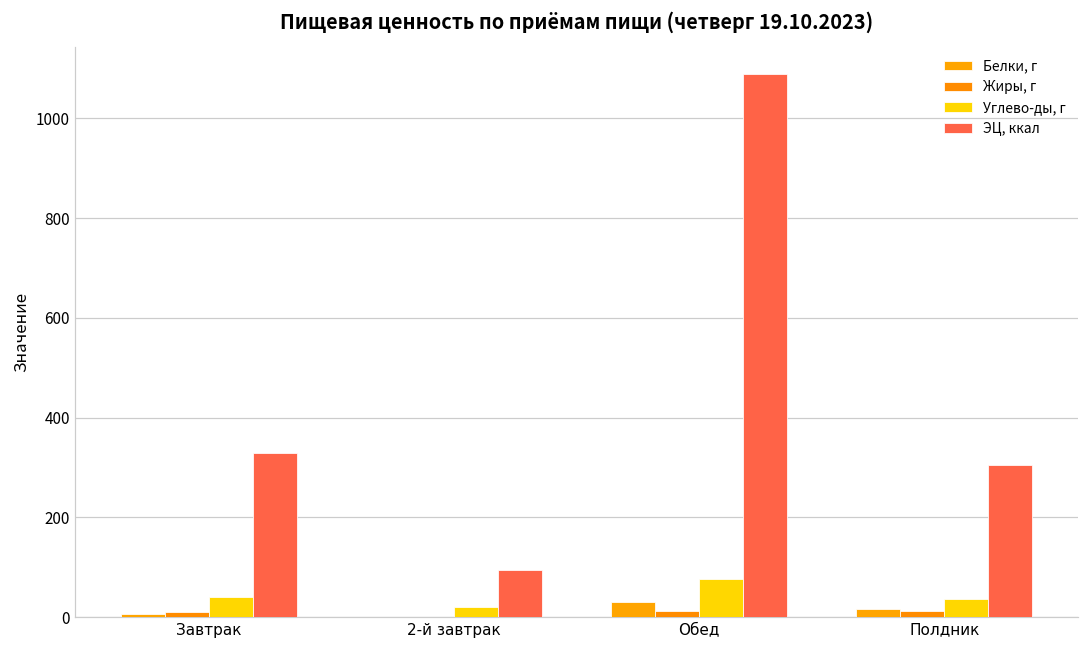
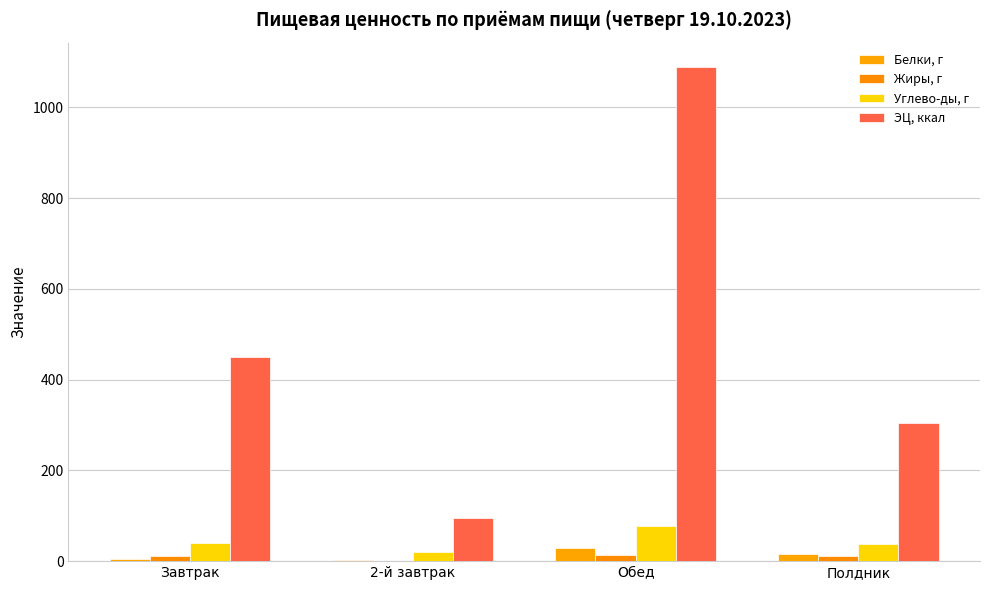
ЭЦ, ккал, Завтрак: 330 -> 450
